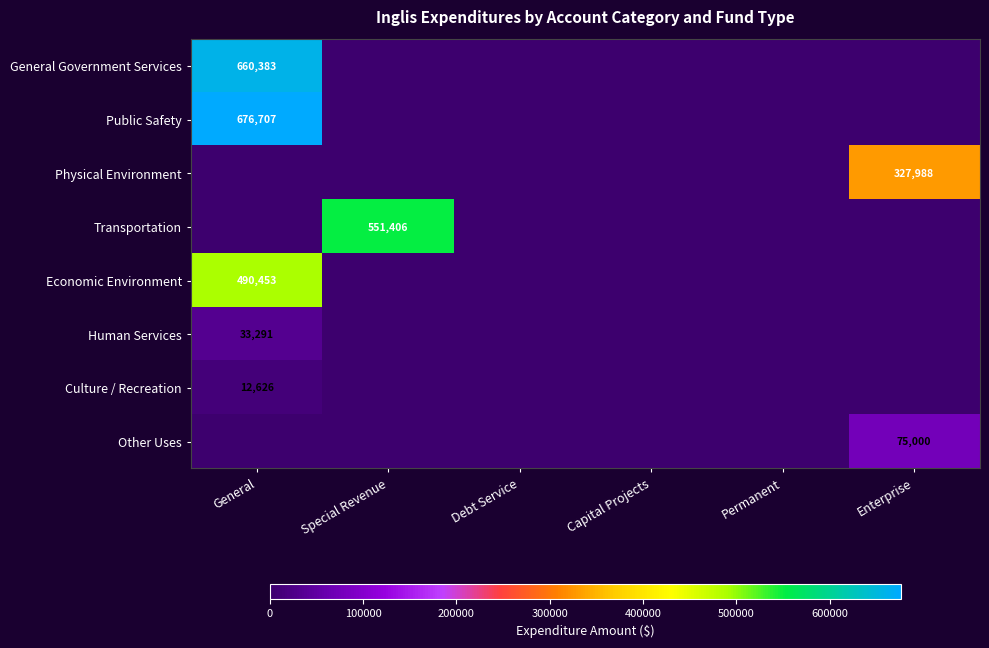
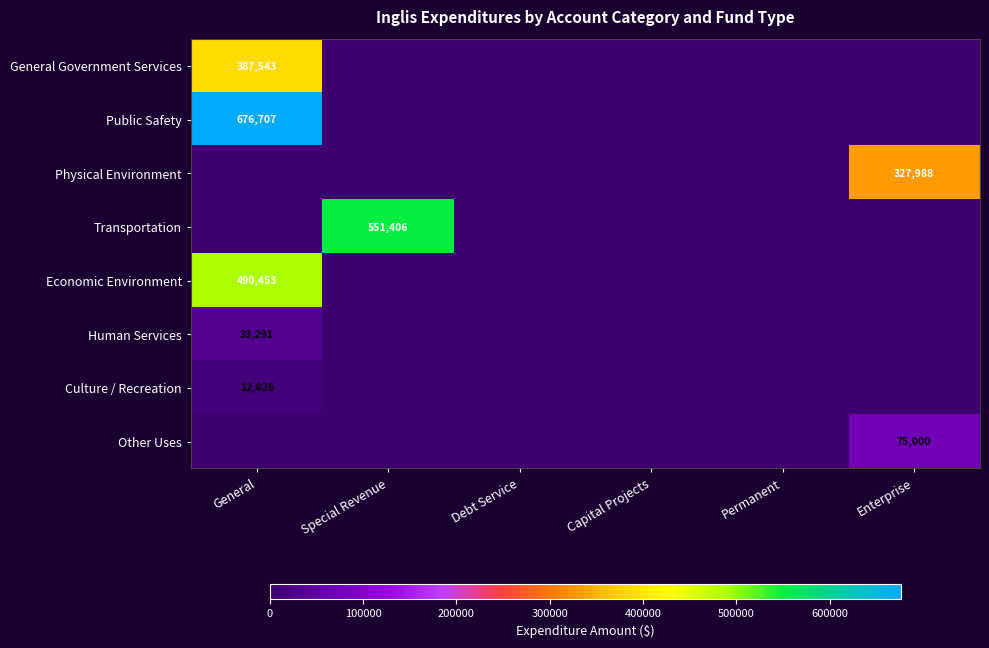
General Government Services, General: 660,383 -> 387,543
